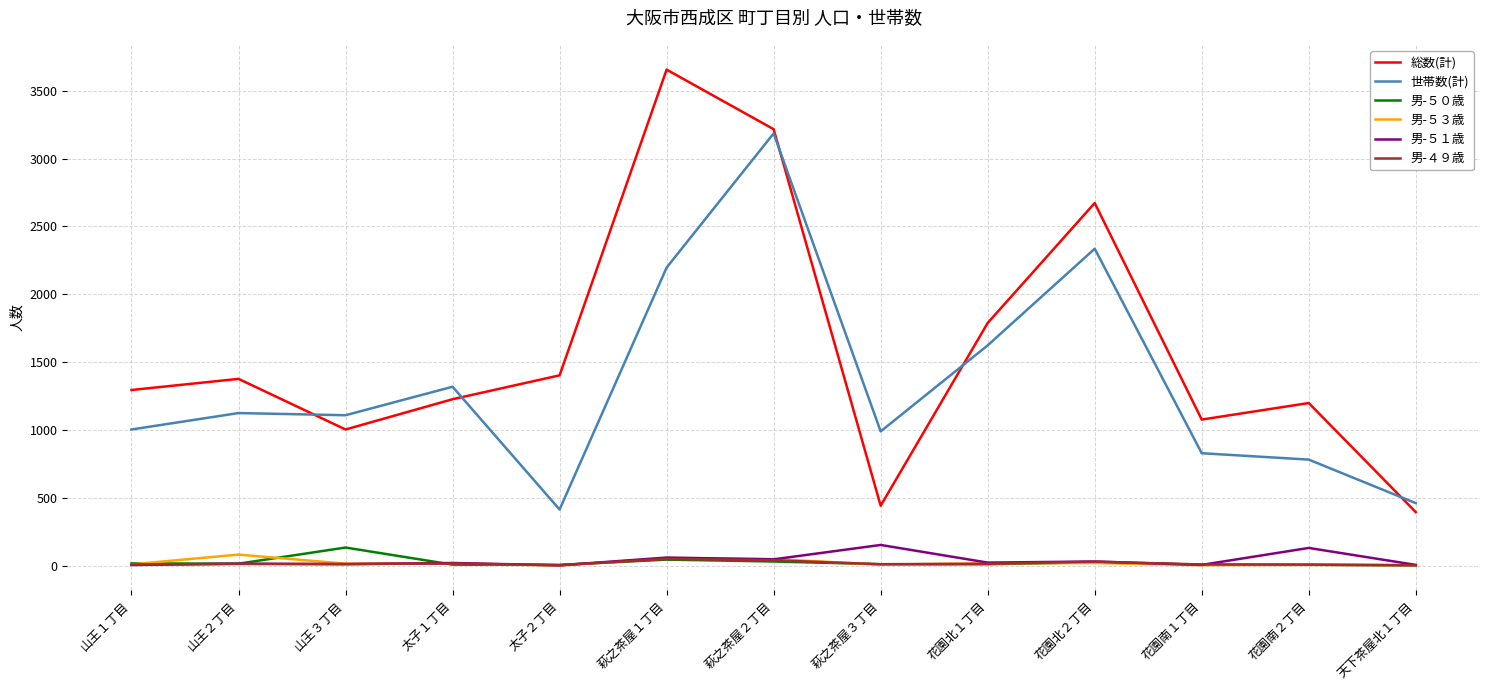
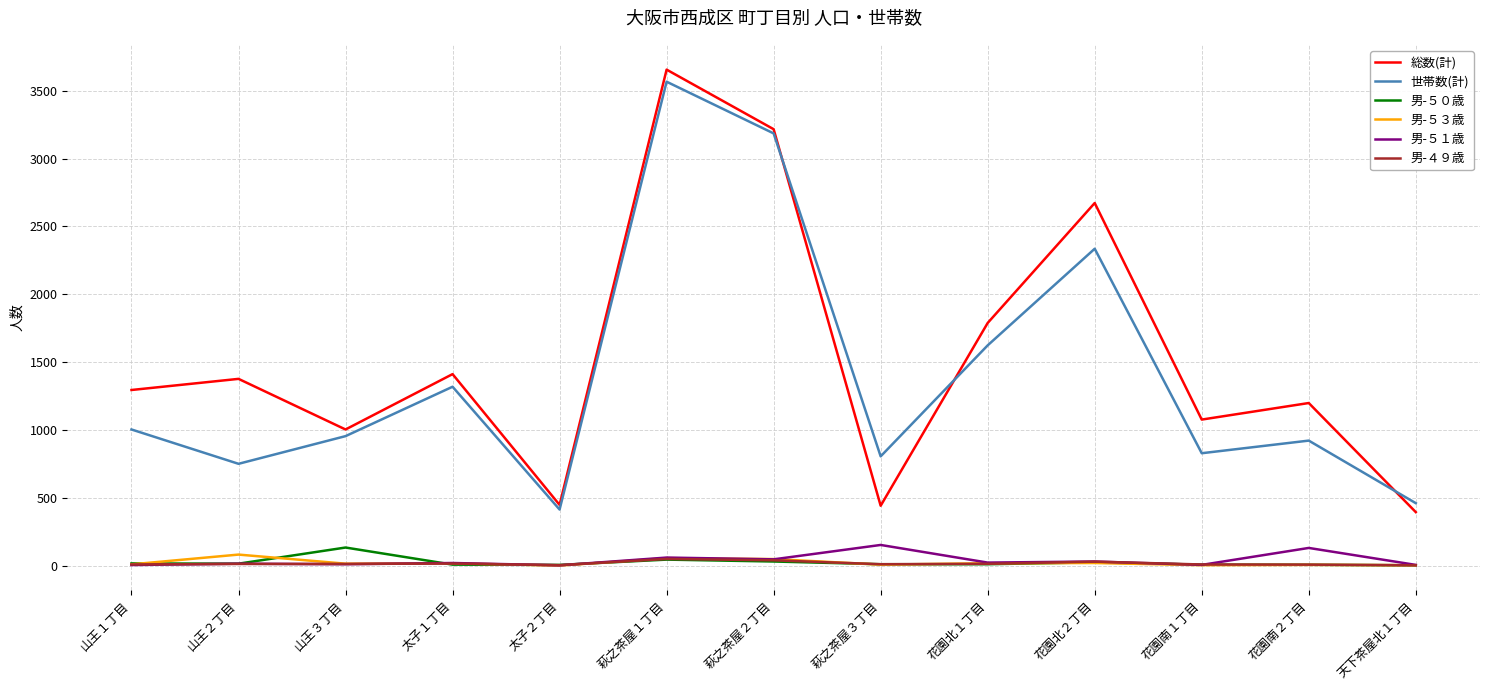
世帯数(計), 山王２丁目: 1130 -> 750
世帯数(計), 山王３丁目: 1110 -> 960
総数(計), 太子１丁目: 1230 -> 1410
総数(計), 太子２丁目: 1400 -> 450
世帯数(計), 萩之茶屋１丁目: 2200 -> 3570
世帯数(計), 萩之茶屋３丁目: 990 -> 810
世帯数(計), 花園南２丁目: 780 -> 920
